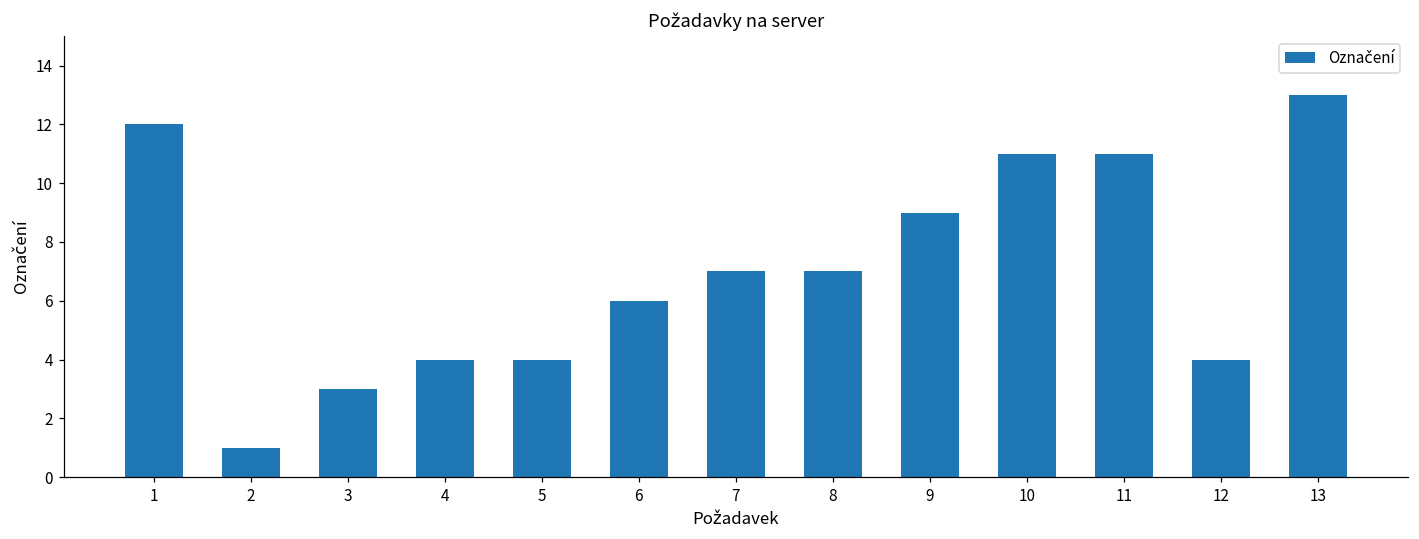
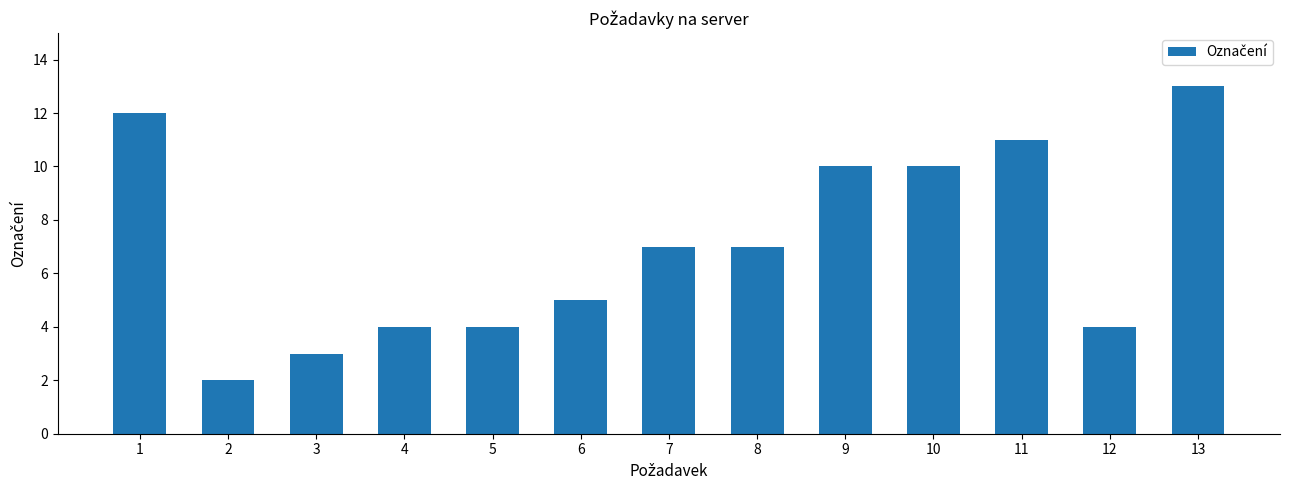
2: 1 -> 2
6: 6 -> 5
9: 9 -> 10
10: 11 -> 10
